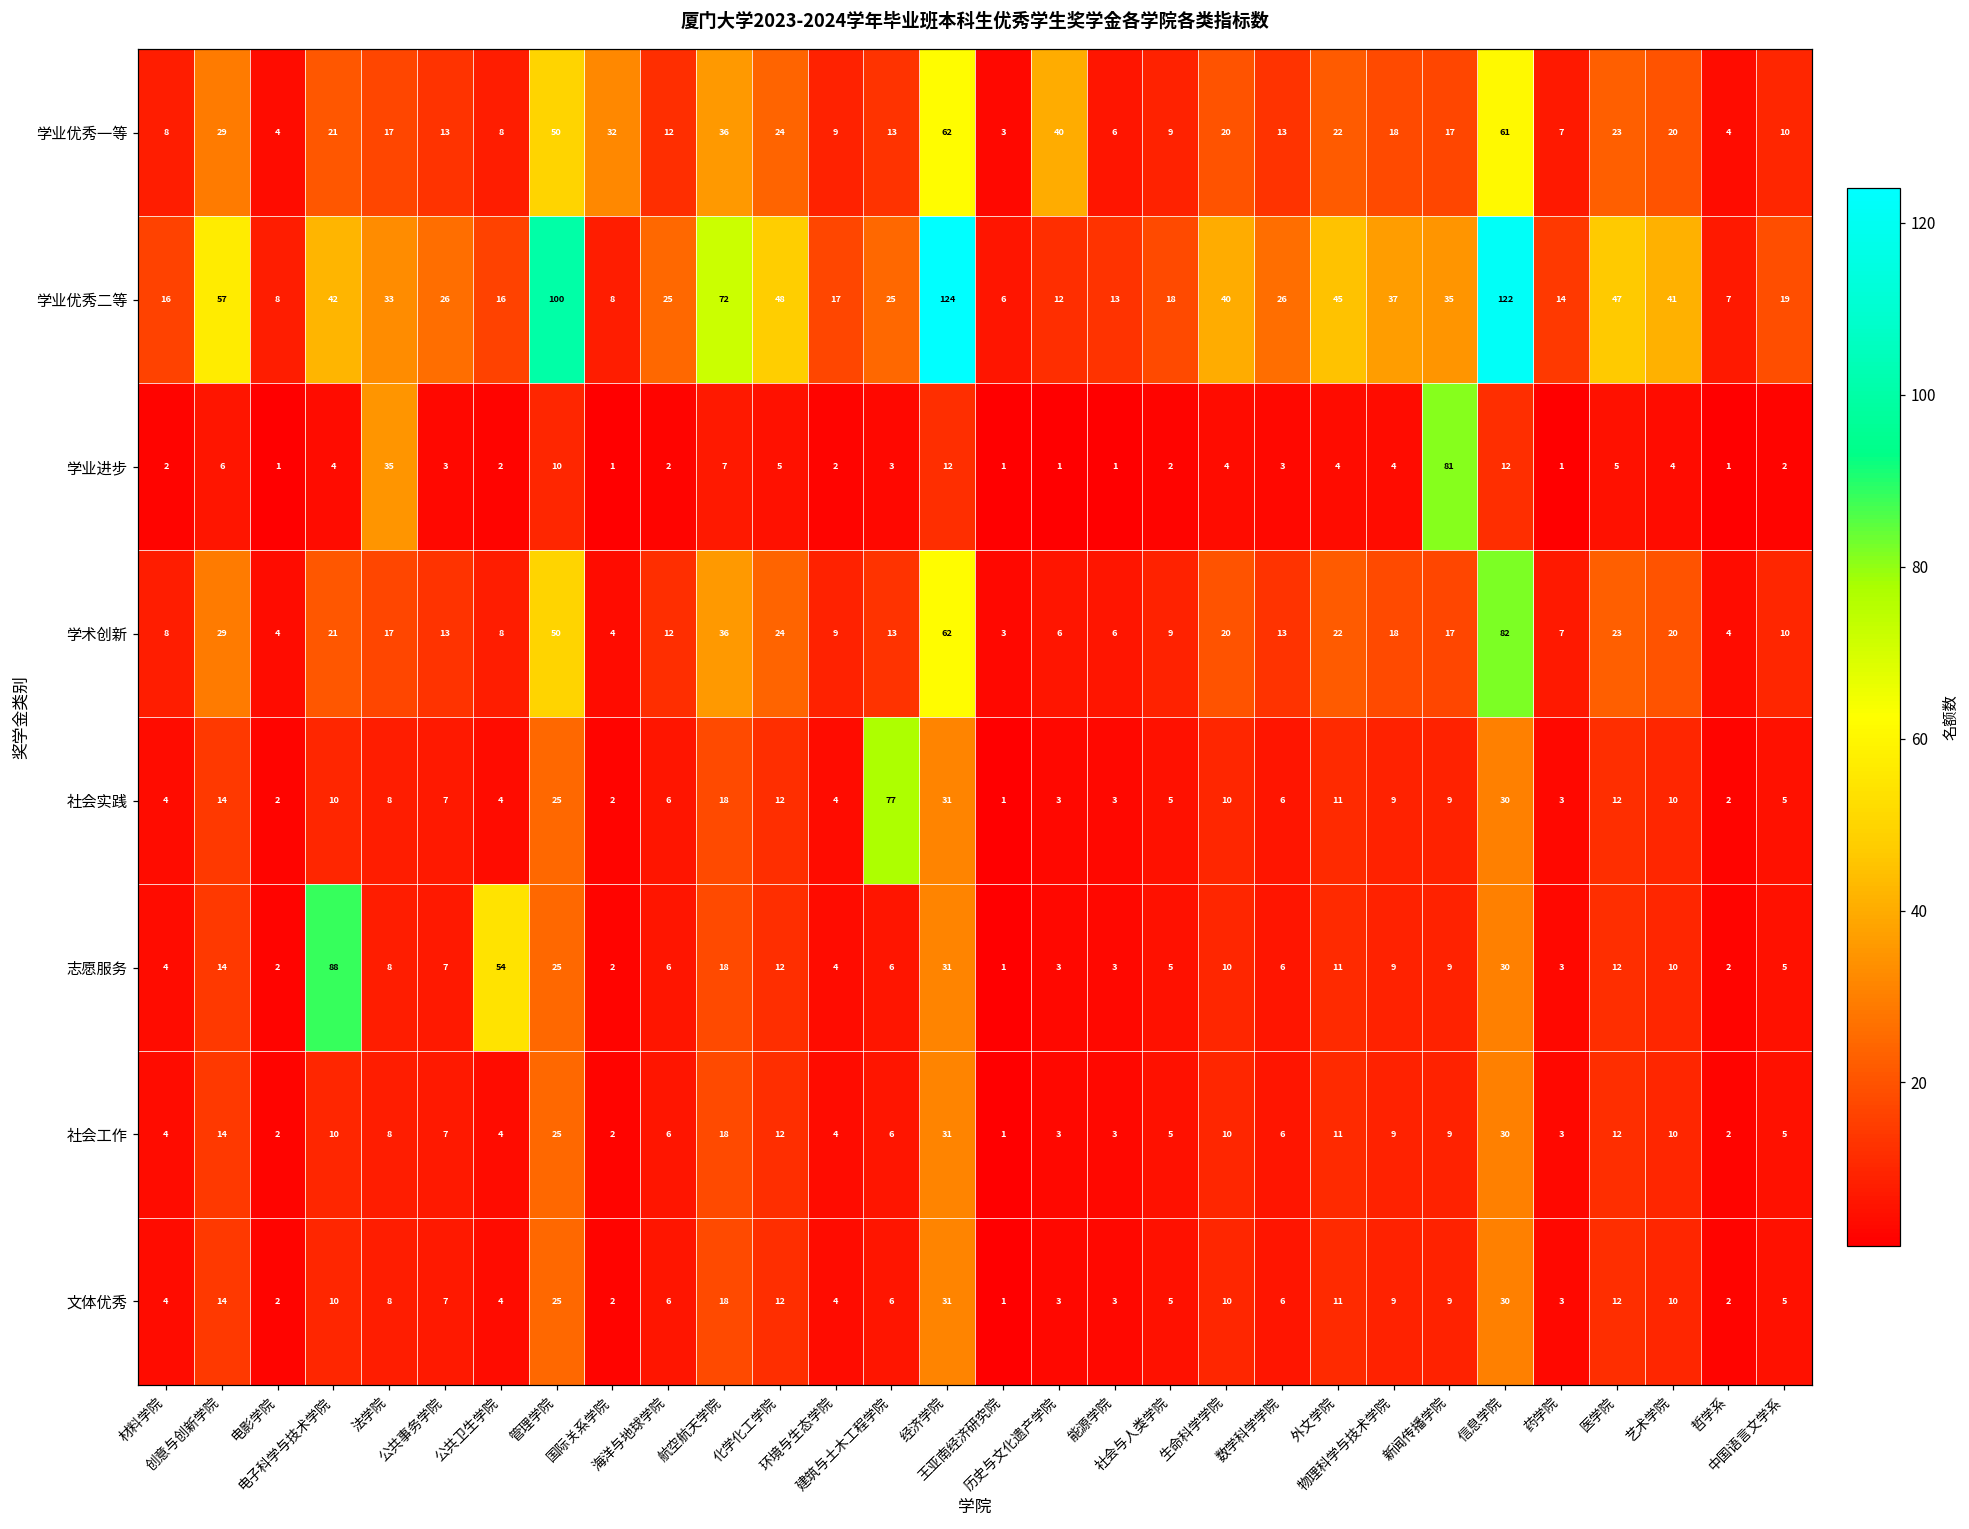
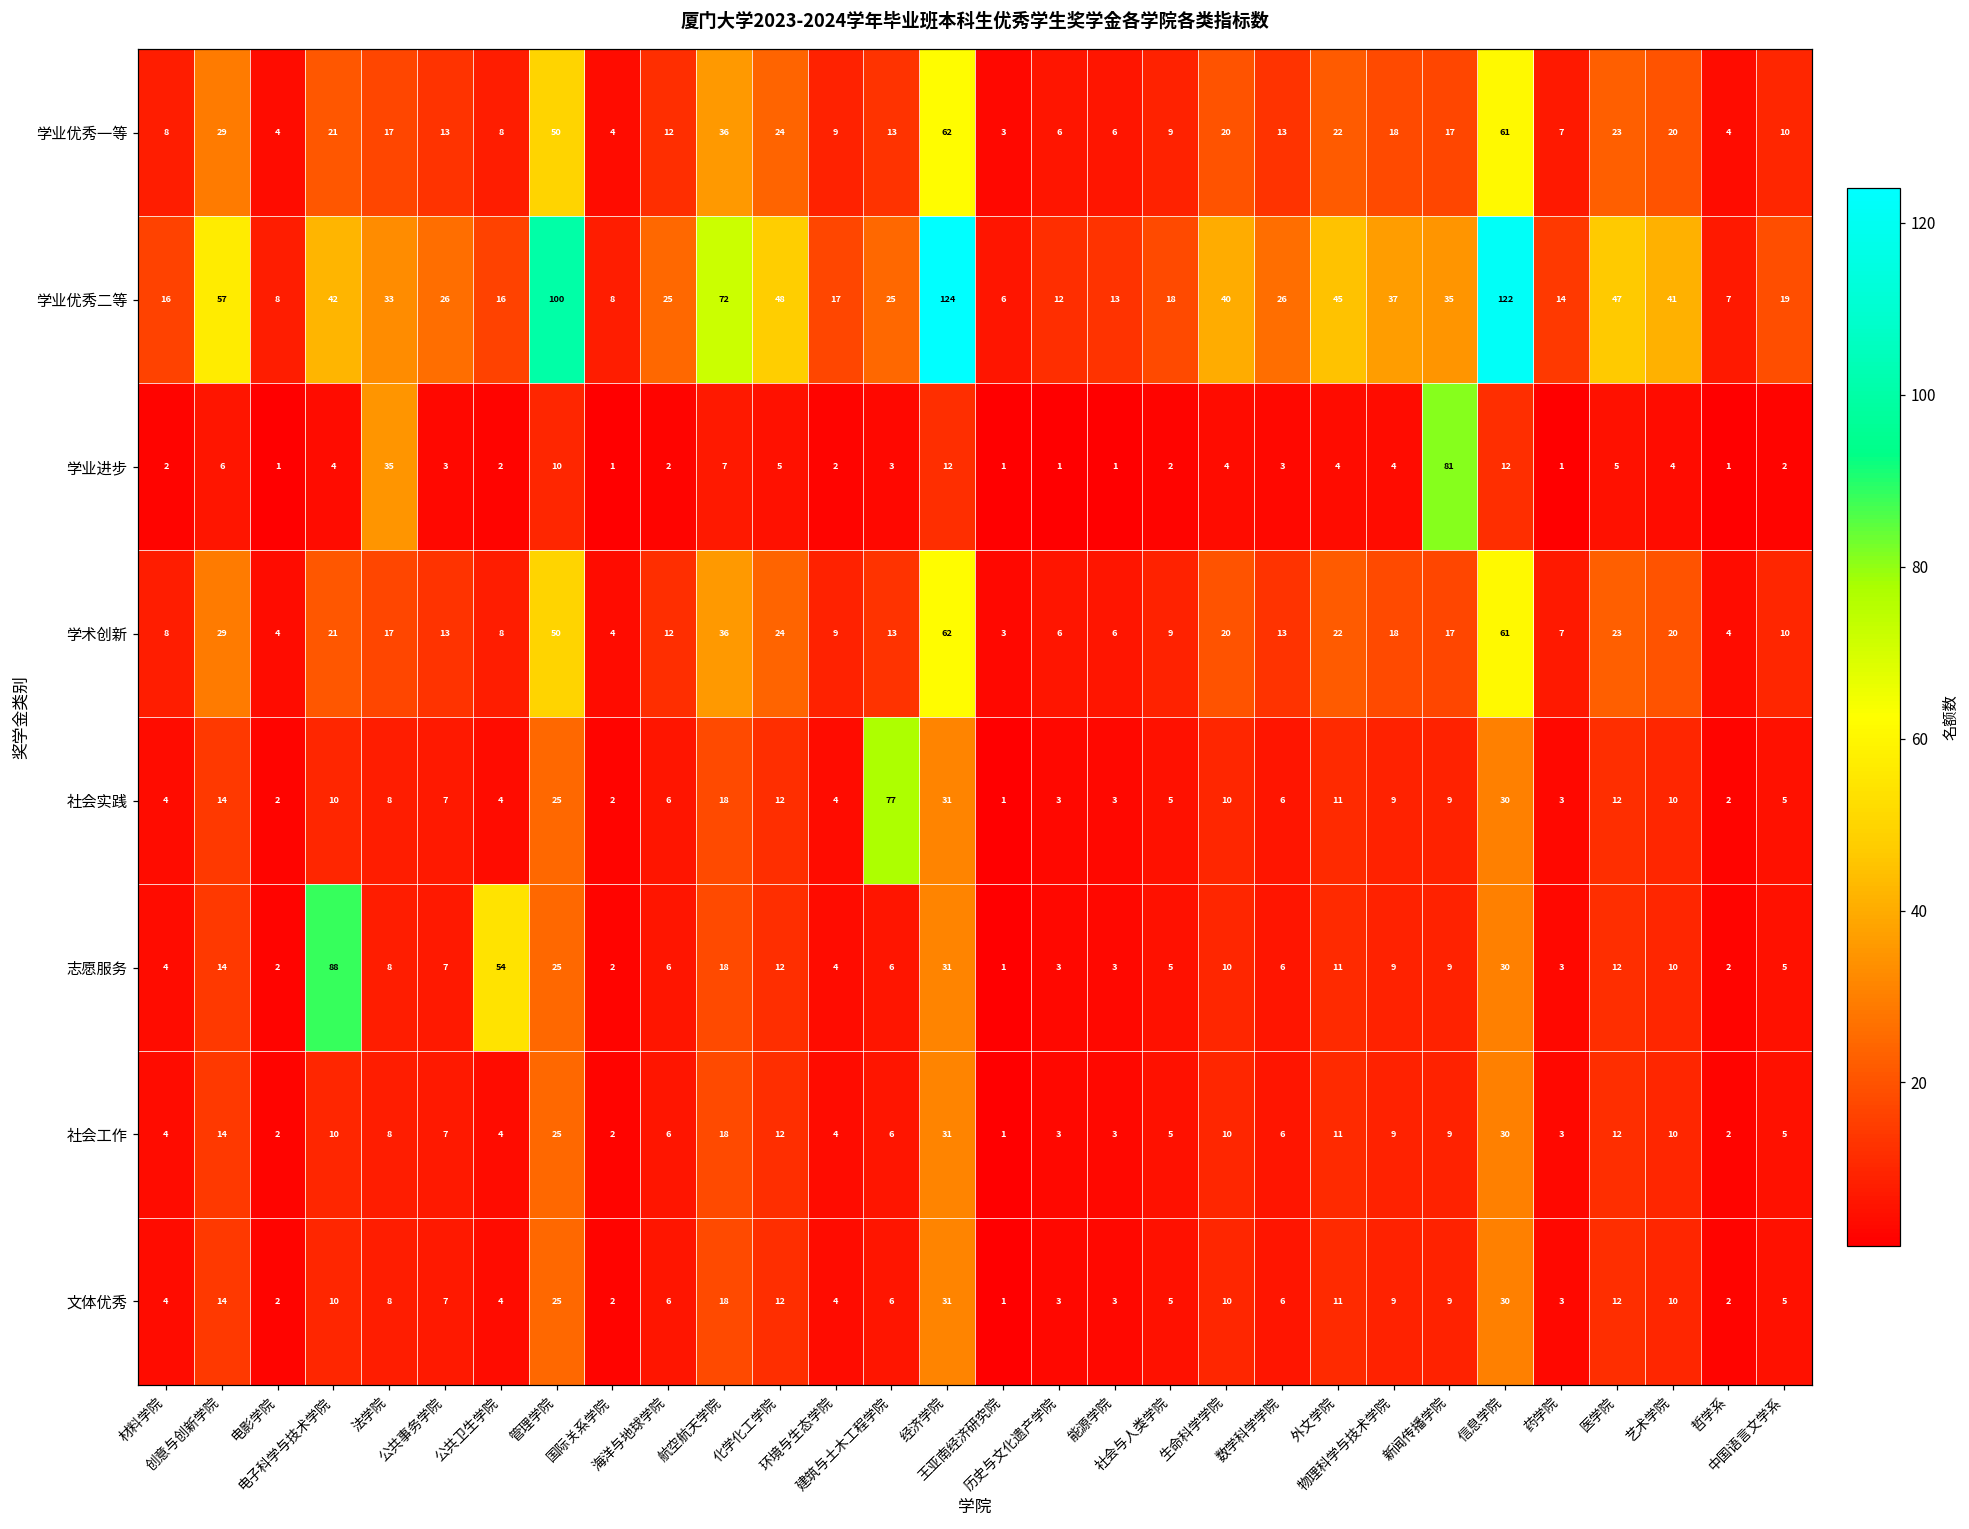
学业优秀一等, 国际关系学院: 32 -> 4
学业优秀一等, 历史与文化遗产学院: 40 -> 6
学术创新, 信息学院: 82 -> 61
